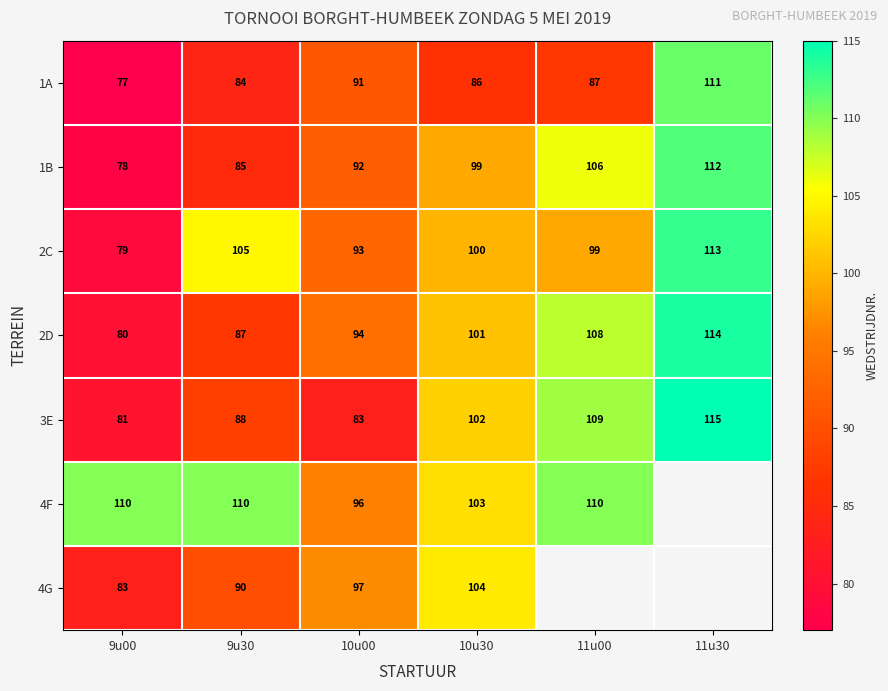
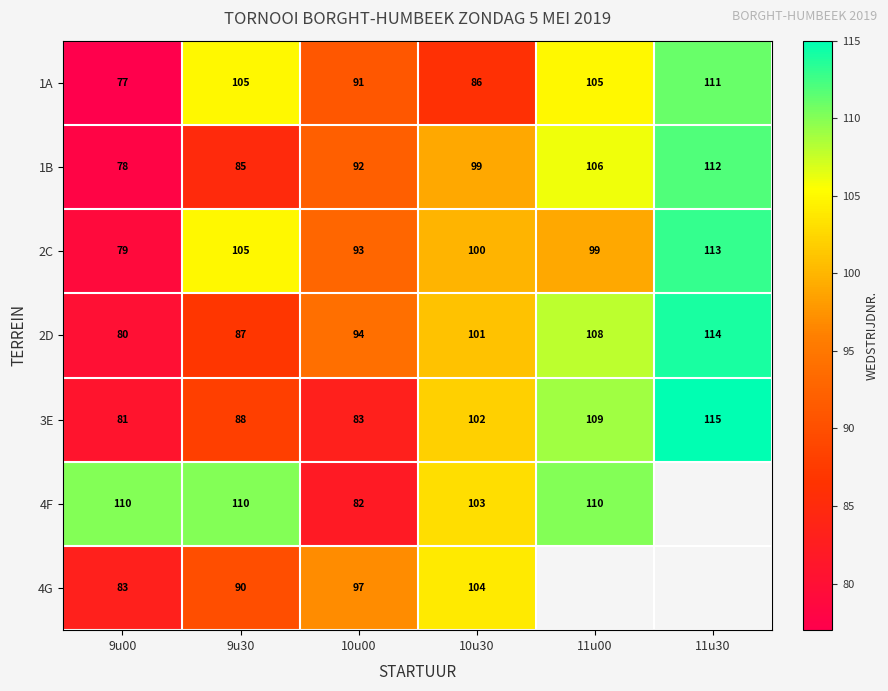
1A, 9u30: 84 -> 105
1A, 11u00: 87 -> 105
4F, 10u00: 96 -> 82
